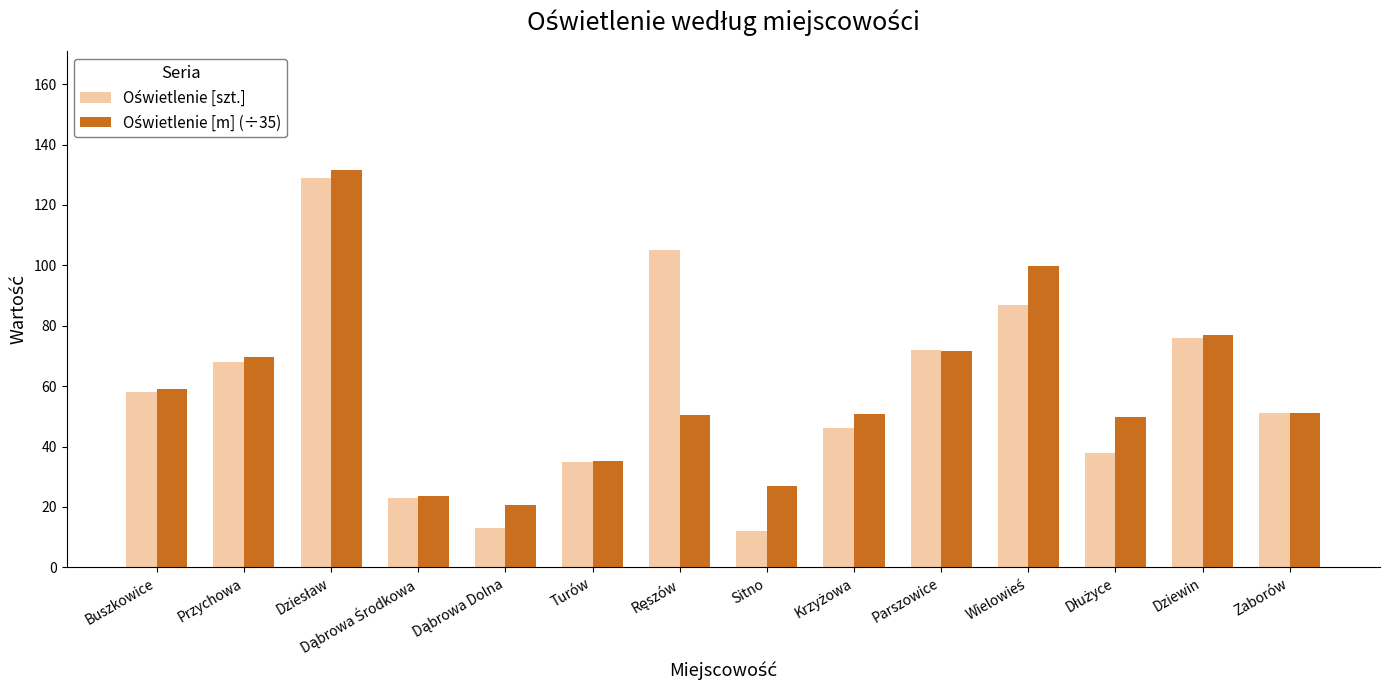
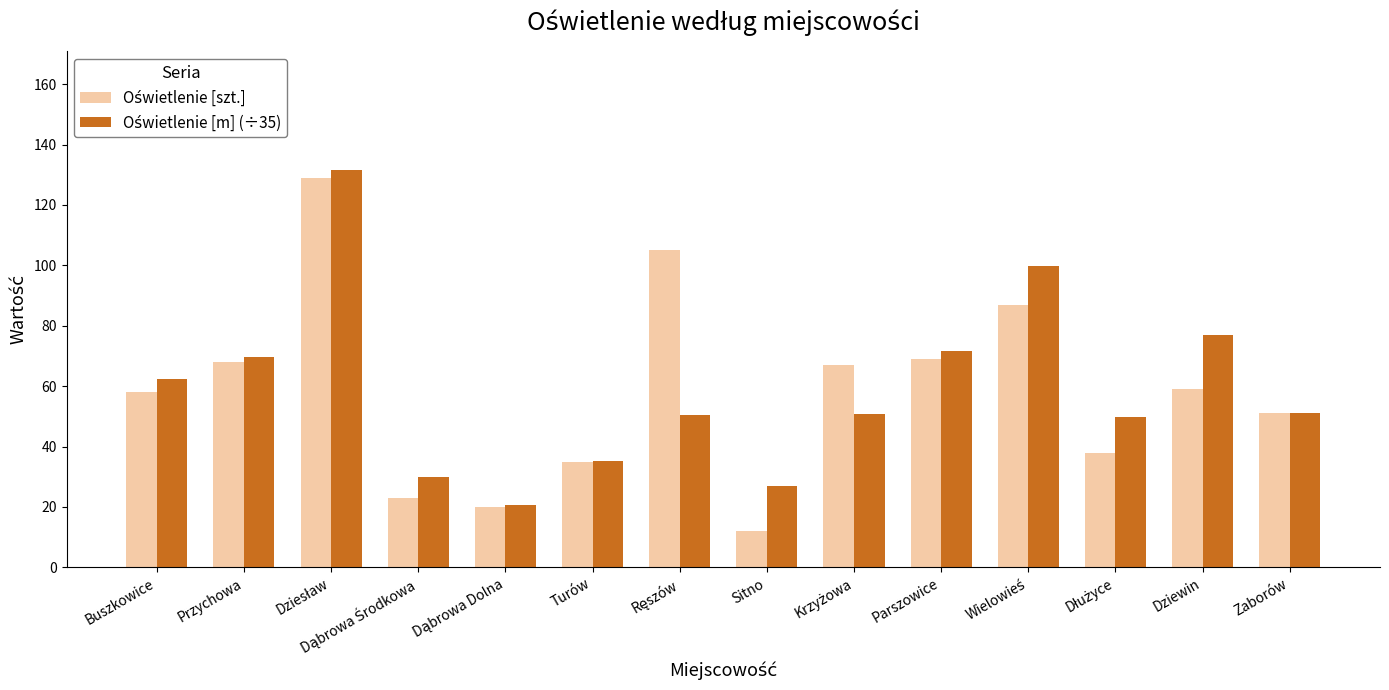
Oświetlenie [m] (÷35), Buszkowice: 59 -> 62
Oświetlenie [m] (÷35), Dąbrowa Środkowa: 24 -> 30
Oświetlenie [szt.], Dąbrowa Dolna: 13 -> 20
Oświetlenie [szt.], Krzyżowa: 46 -> 67
Oświetlenie [szt.], Parszowice: 72 -> 69
Oświetlenie [szt.], Dziewin: 76 -> 59
